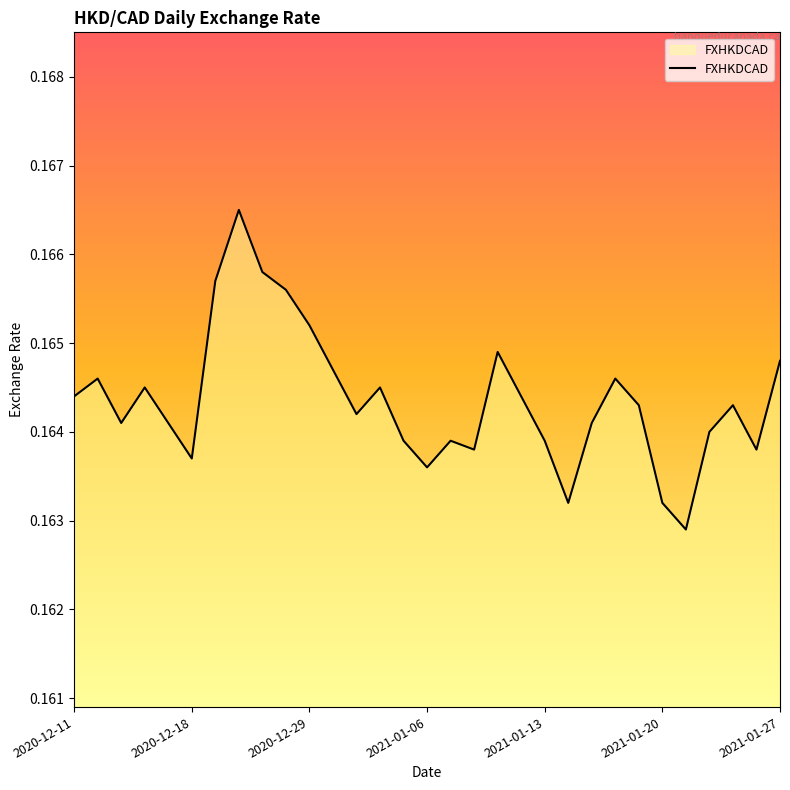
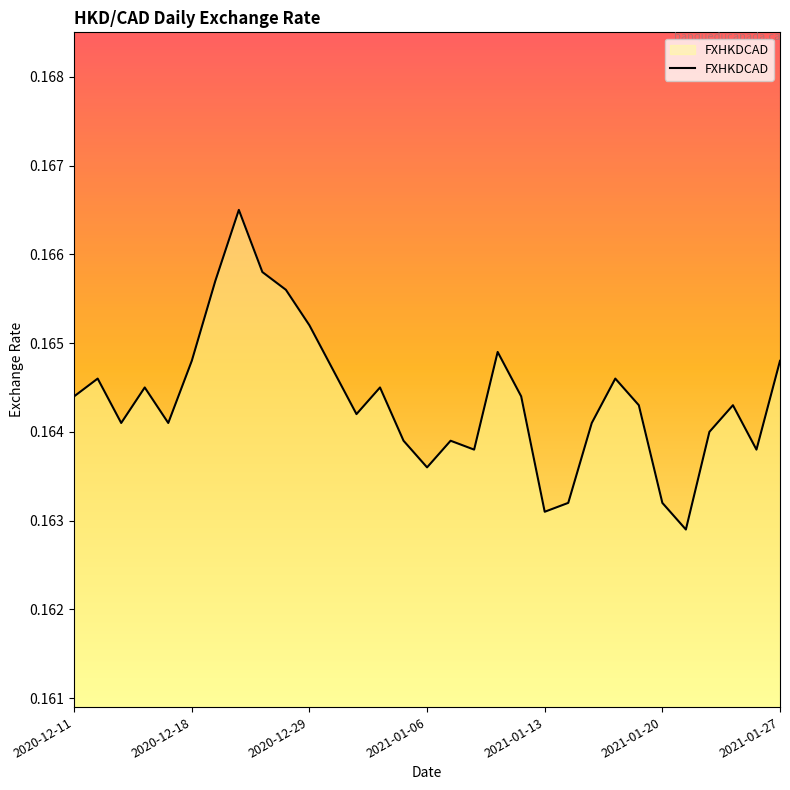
2020-12-18: 0.1637 -> 0.1648
2021-01-13: 0.1639 -> 0.1631
